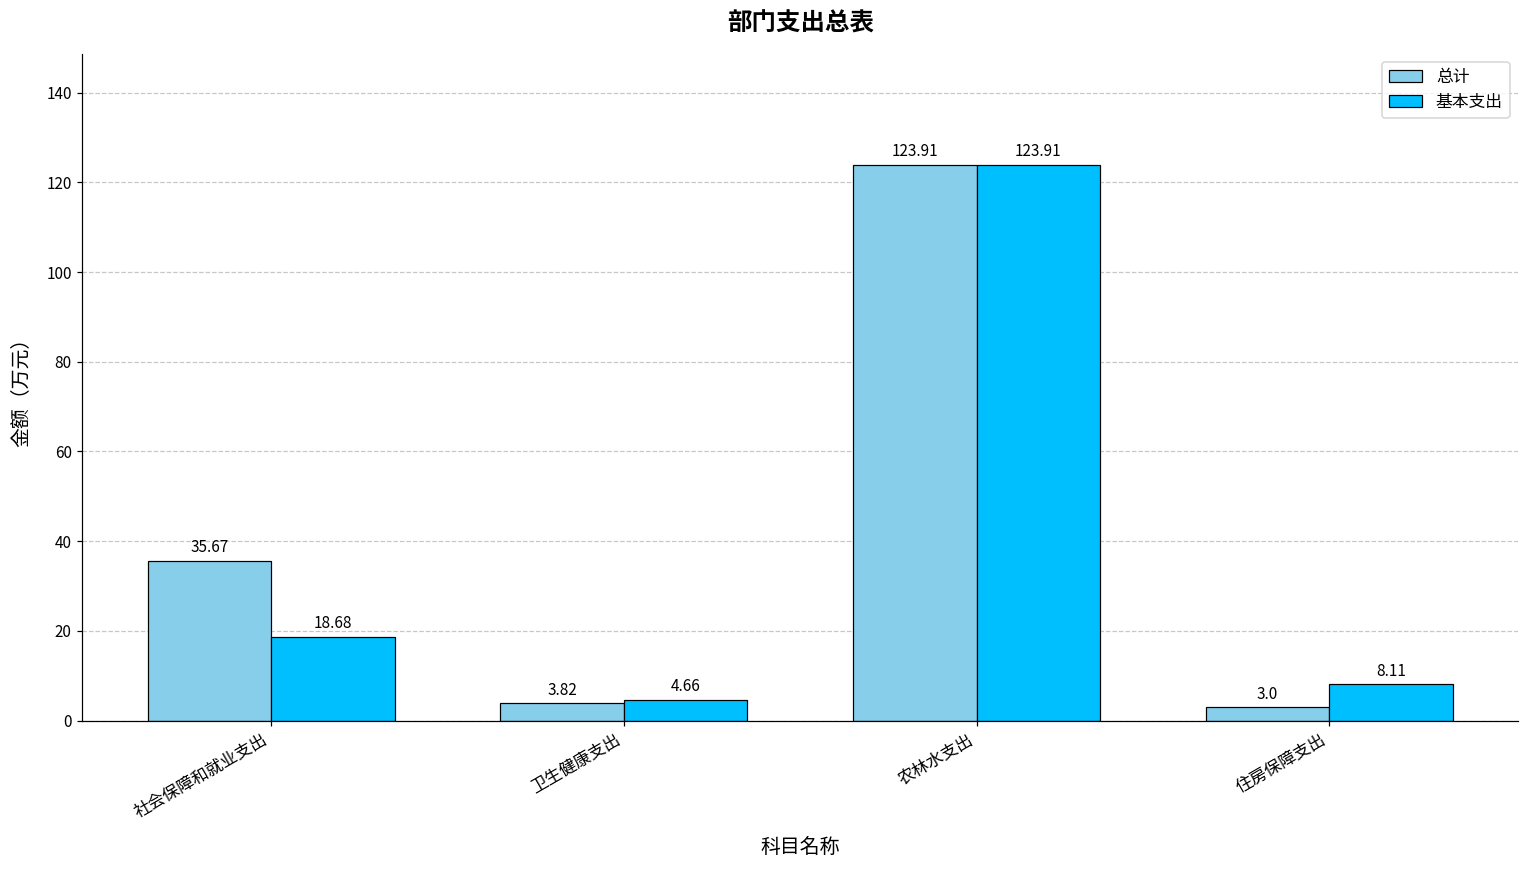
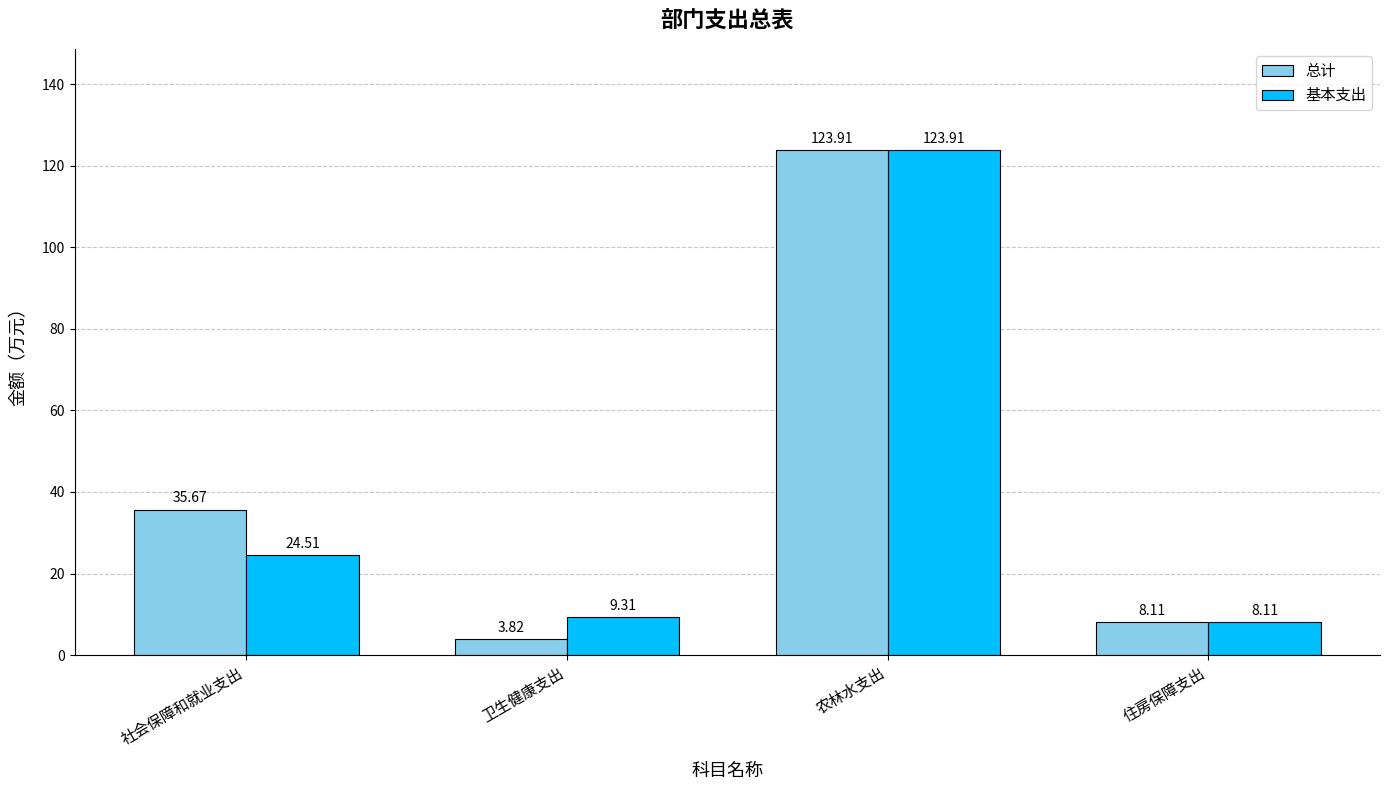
基本支出, 社会保障和就业支出: 18.68 -> 24.51
基本支出, 卫生健康支出: 4.66 -> 9.31
总计, 住房保障支出: 3.0 -> 8.11
